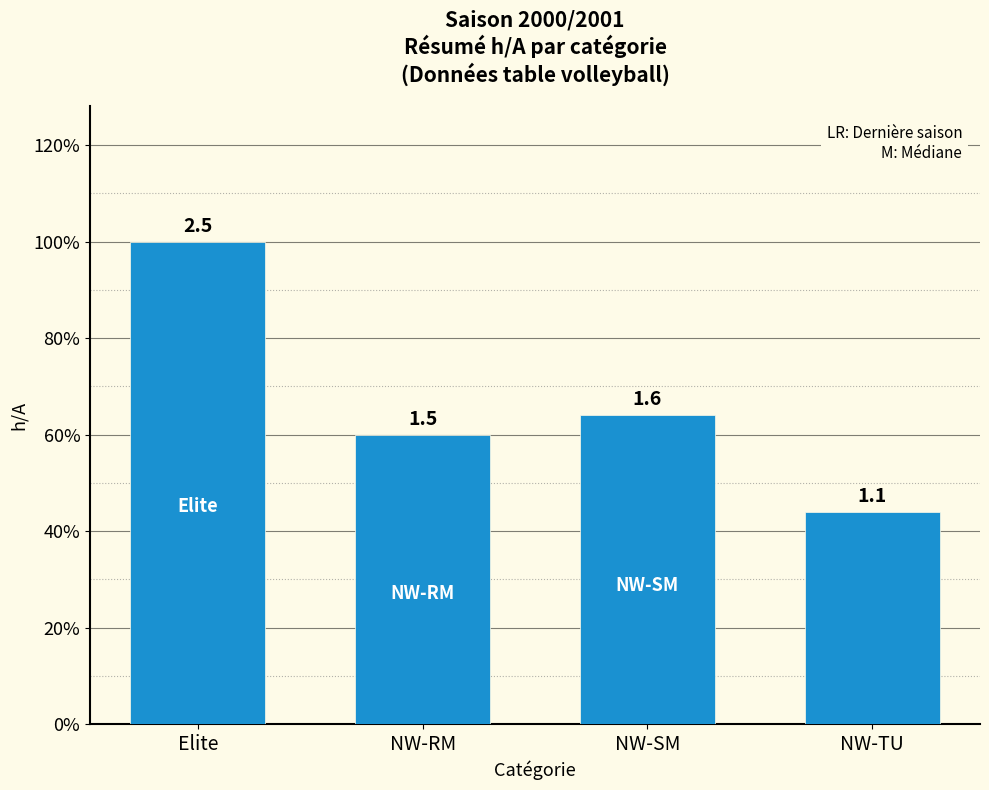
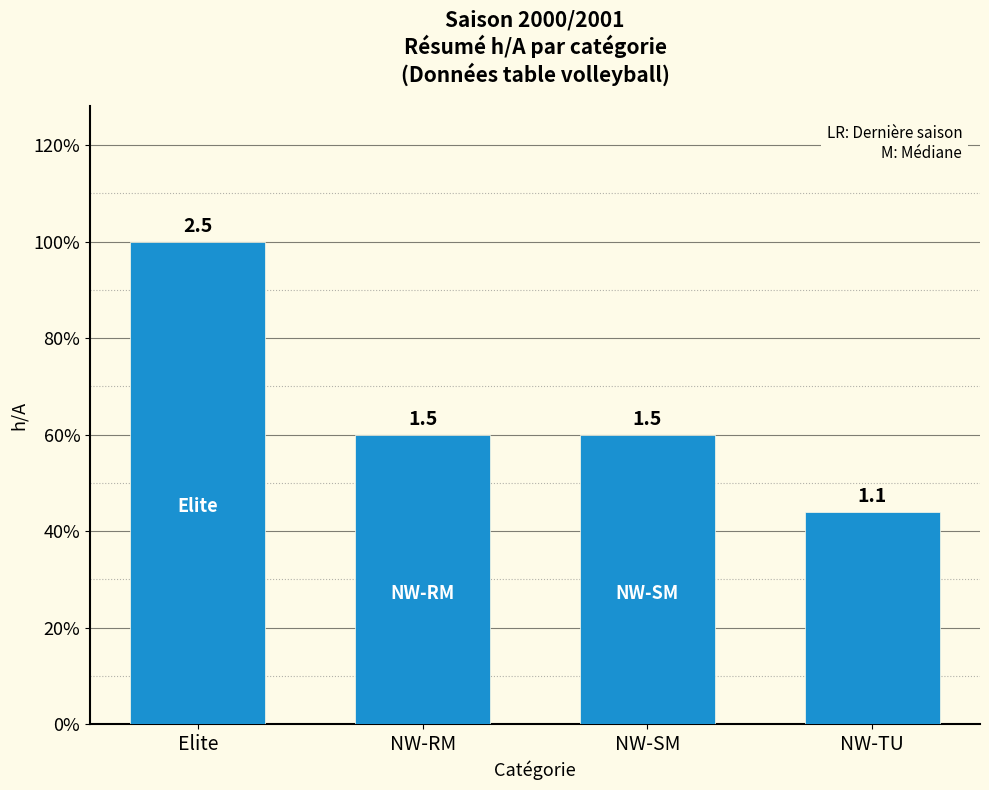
NW-SM: 1.6 -> 1.5
